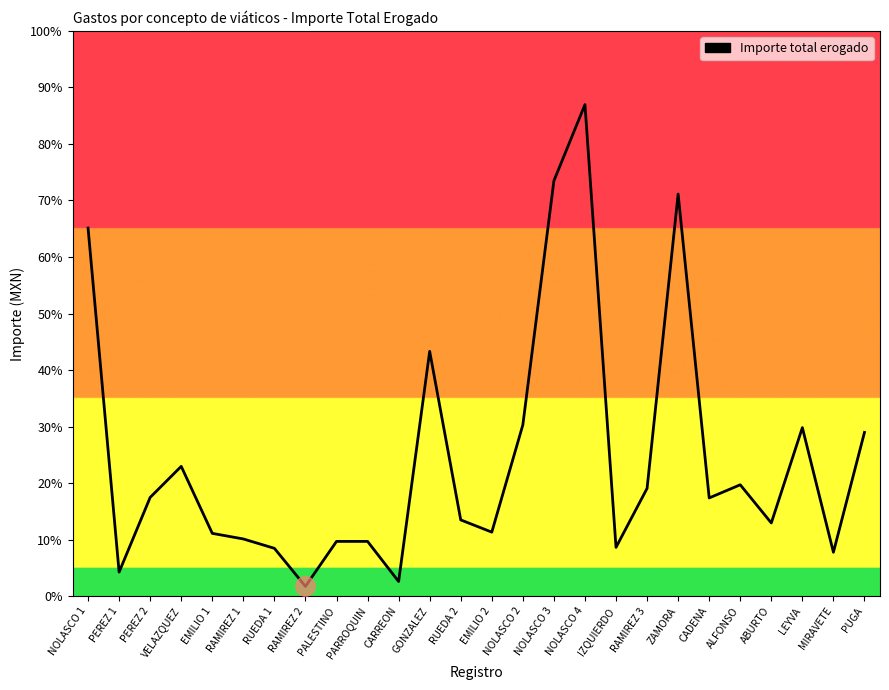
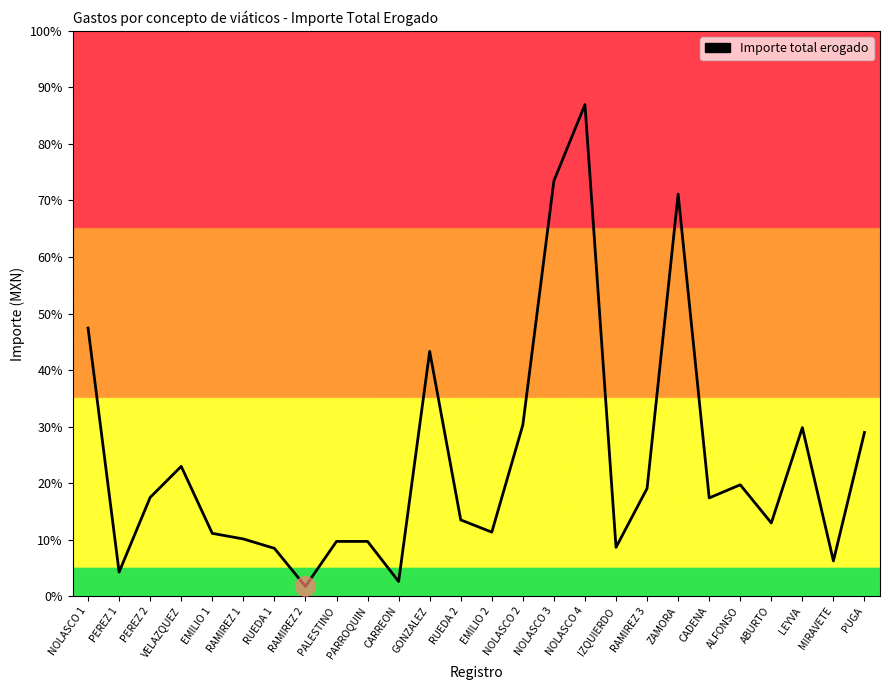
Importe total erogado, NOLASCO 1: 65% -> 47%
Importe total erogado, MIRAVETE: 8% -> 6%
